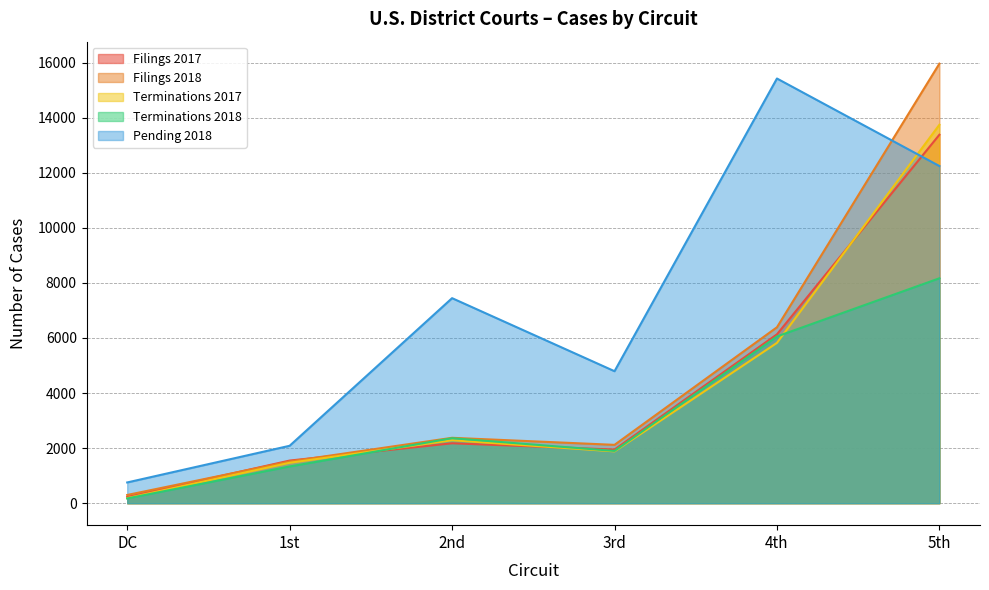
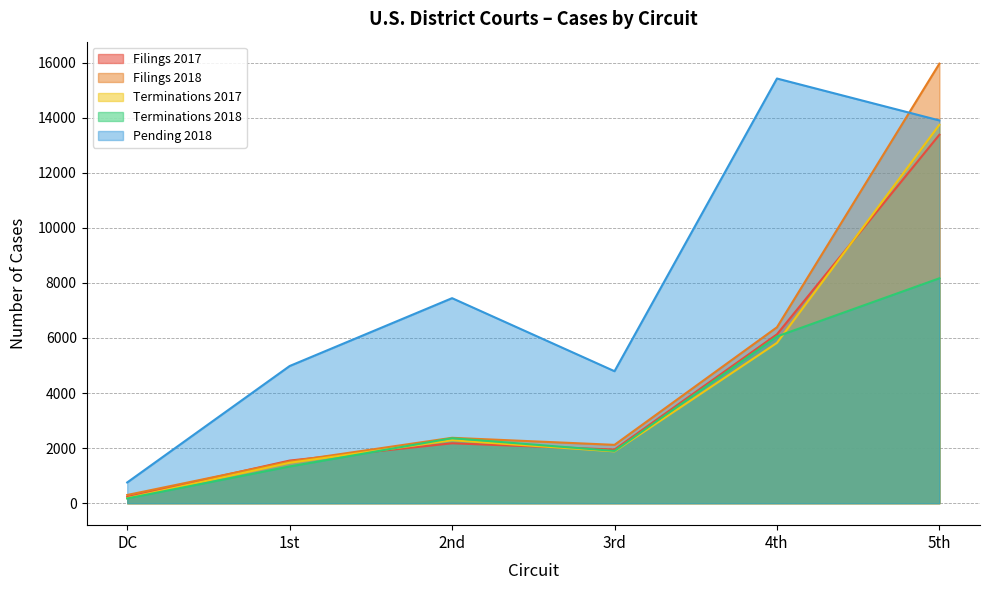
Pending 2018, 1st: 2100 -> 5000
Pending 2018, 5th: 12200 -> 13900
